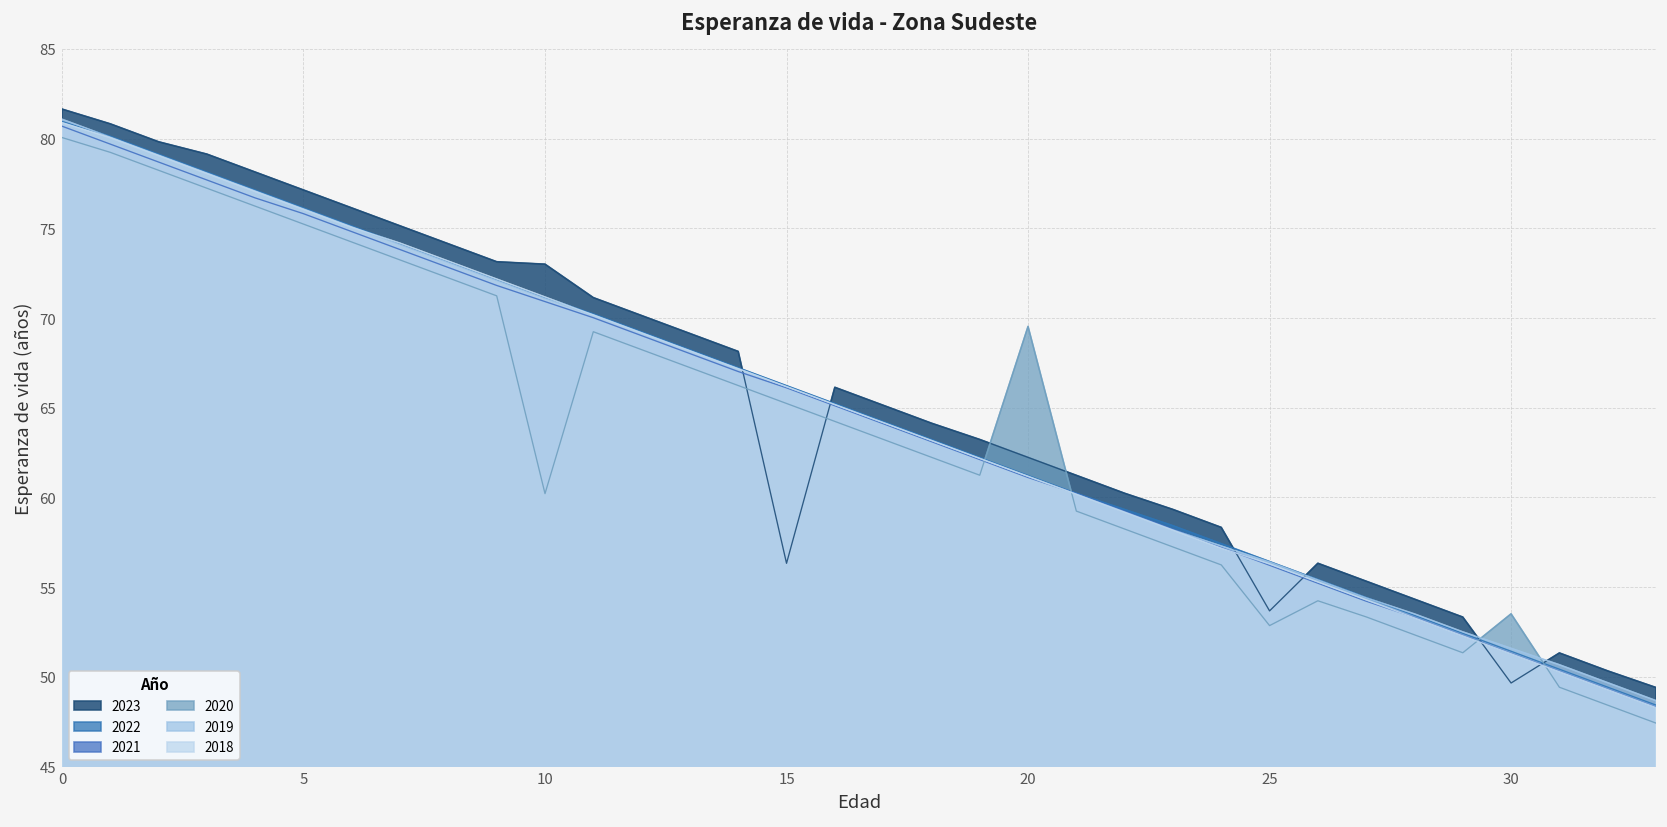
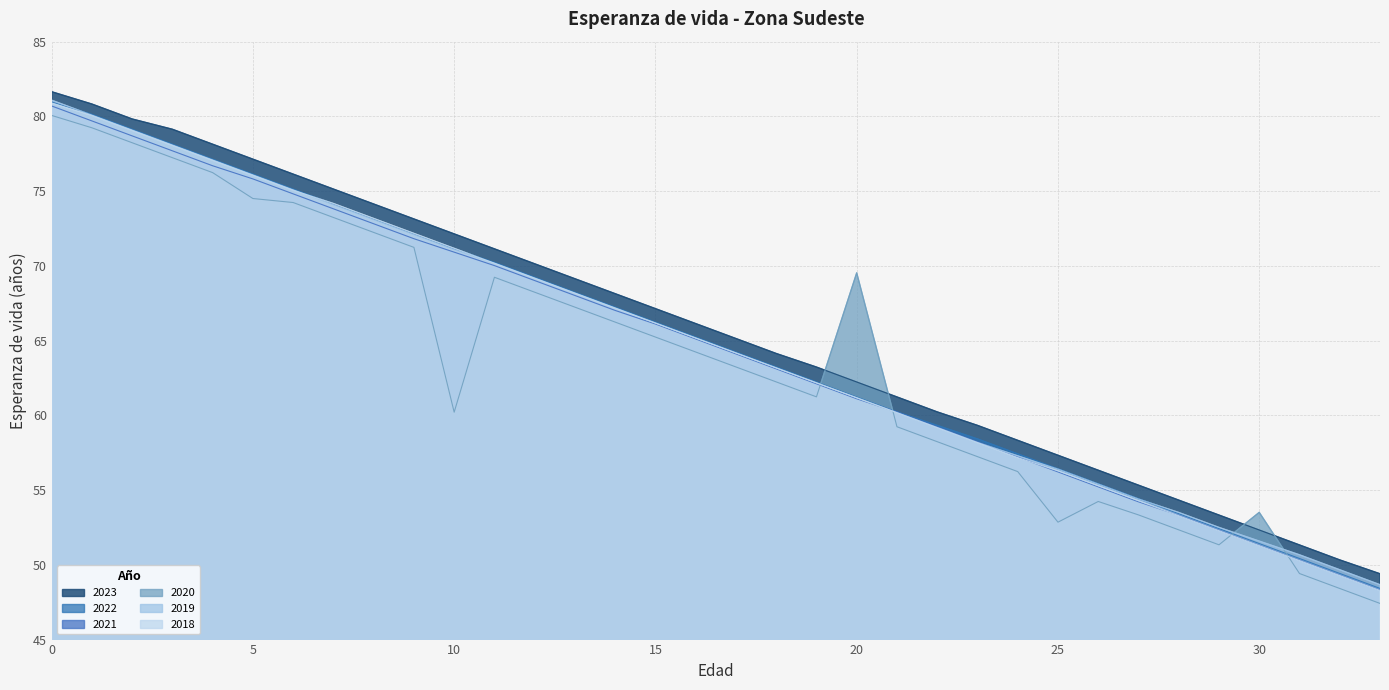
2020, 5: 75.2 -> 74.5
2023, 10: 73.0 -> 72.1
2023, 15: 56.3 -> 67.1
2023, 25: 53.7 -> 57.3
2023, 30: 49.7 -> 52.3
